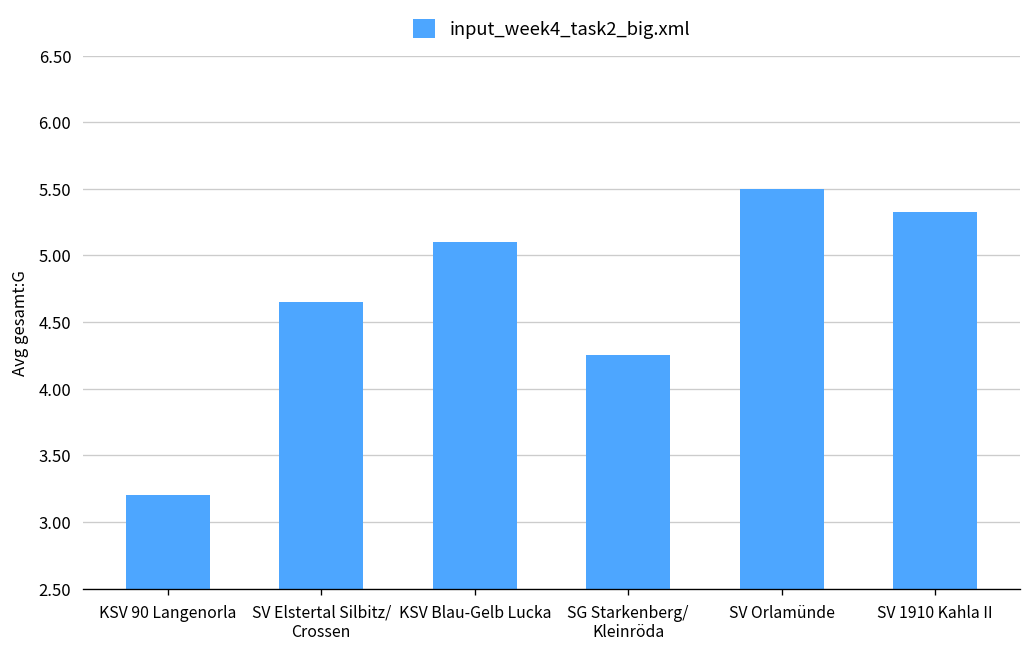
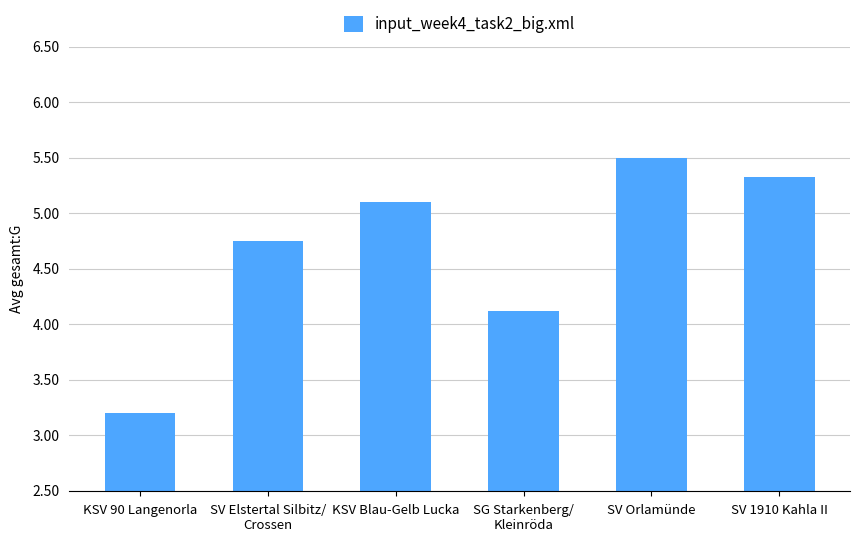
SV Elstertal Silbitz/ Crossen: 4.65 -> 4.75
SG Starkenberg/ Kleinröda: 4.25 -> 4.12
